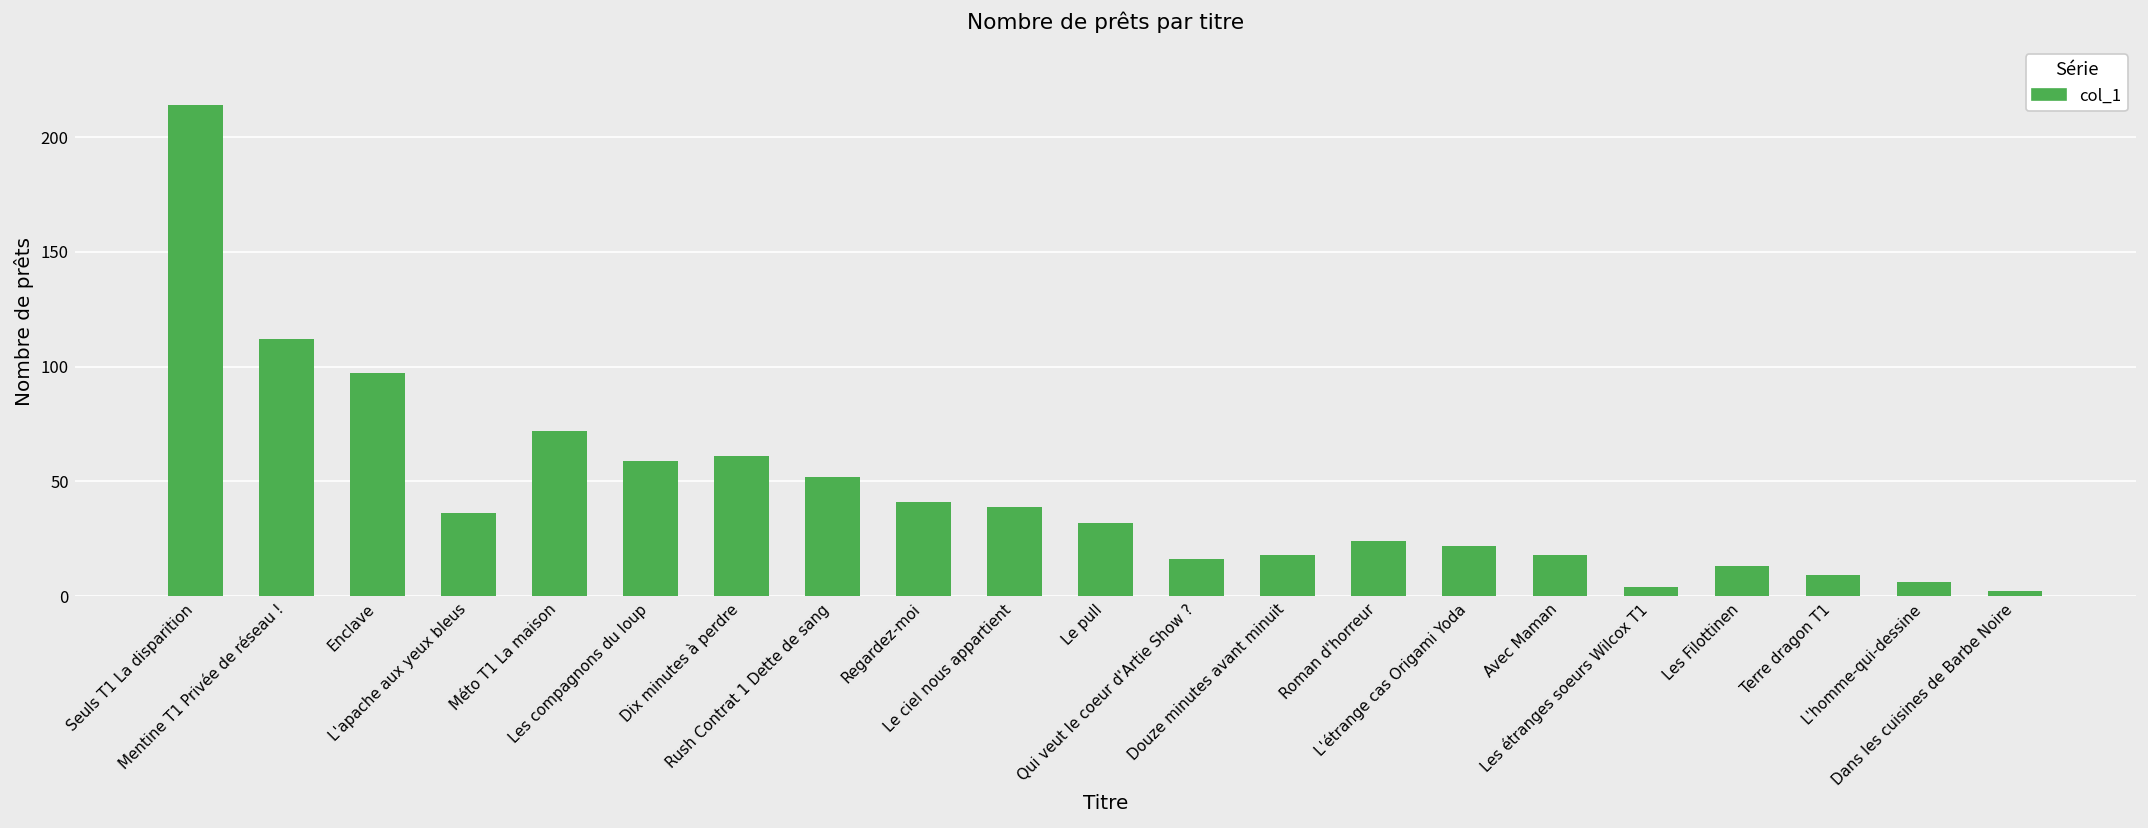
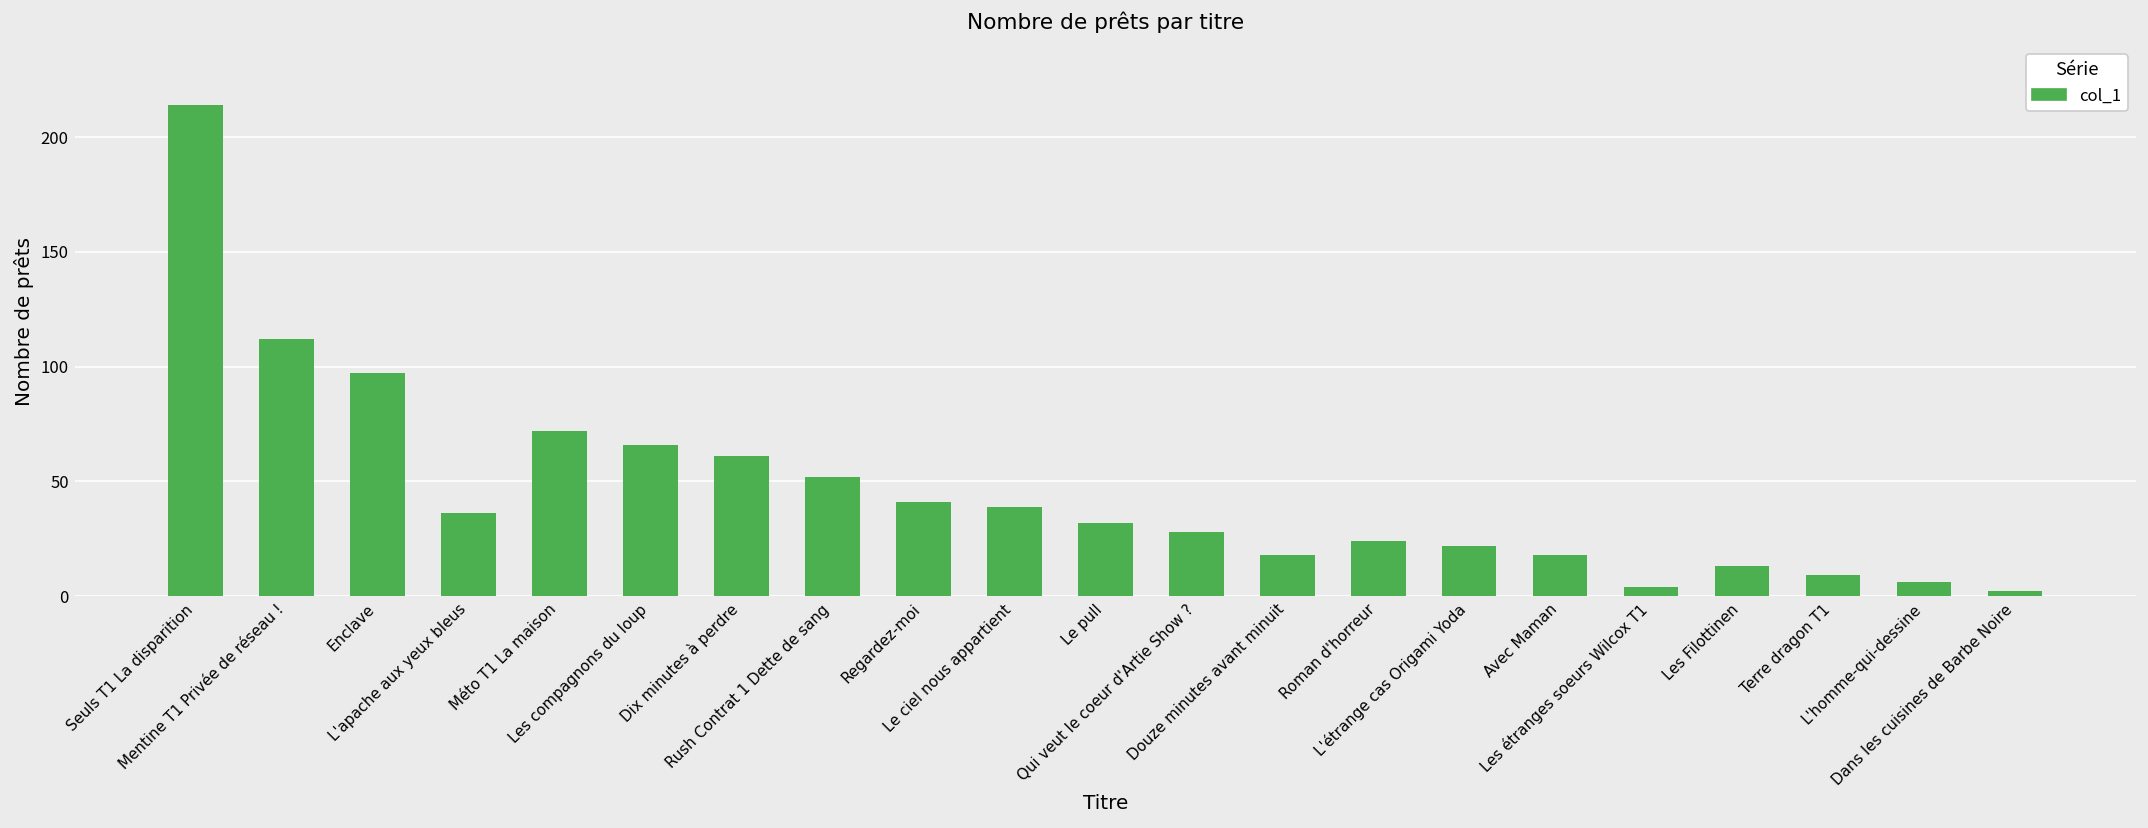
Les compagnons du loup: 59 -> 66
Qui veut le coeur d'Artie Show ?: 16 -> 28
